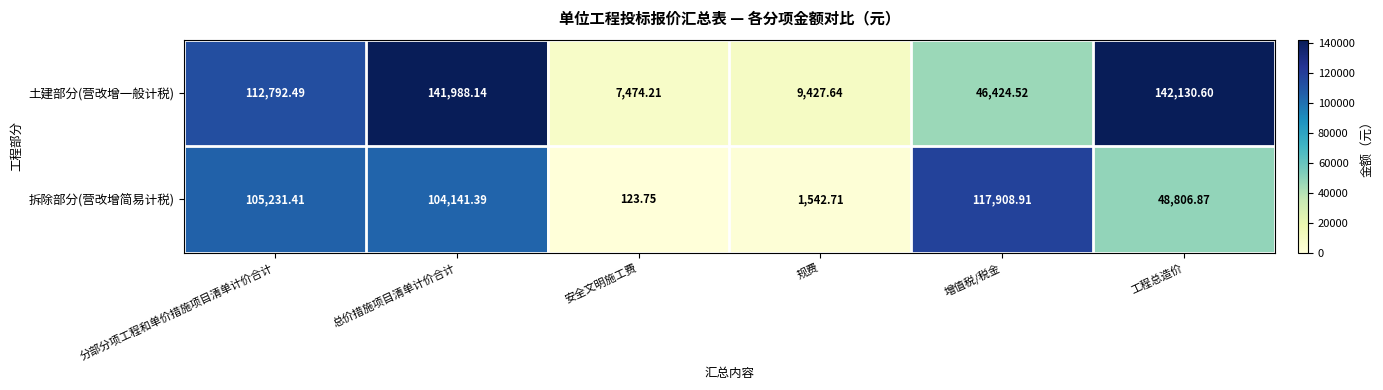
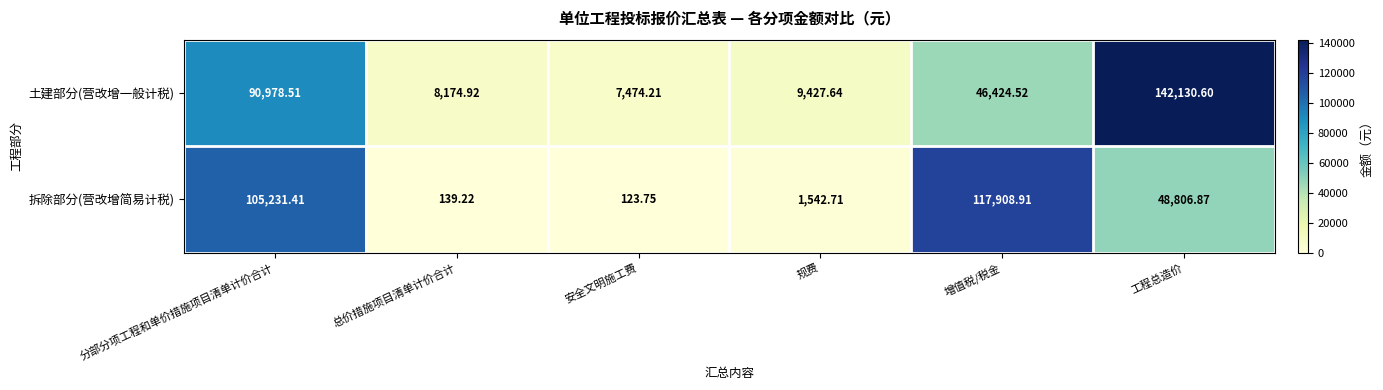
土建部分(营改增一般计税), 分部分项工程和单价措施项目清单计价合计: 112,792.49 -> 90,978.51
土建部分(营改增一般计税), 总价措施项目清单计价合计: 141,988.14 -> 8,174.92
拆除部分(营改增简易计税), 总价措施项目清单计价合计: 104,141.39 -> 139.22
